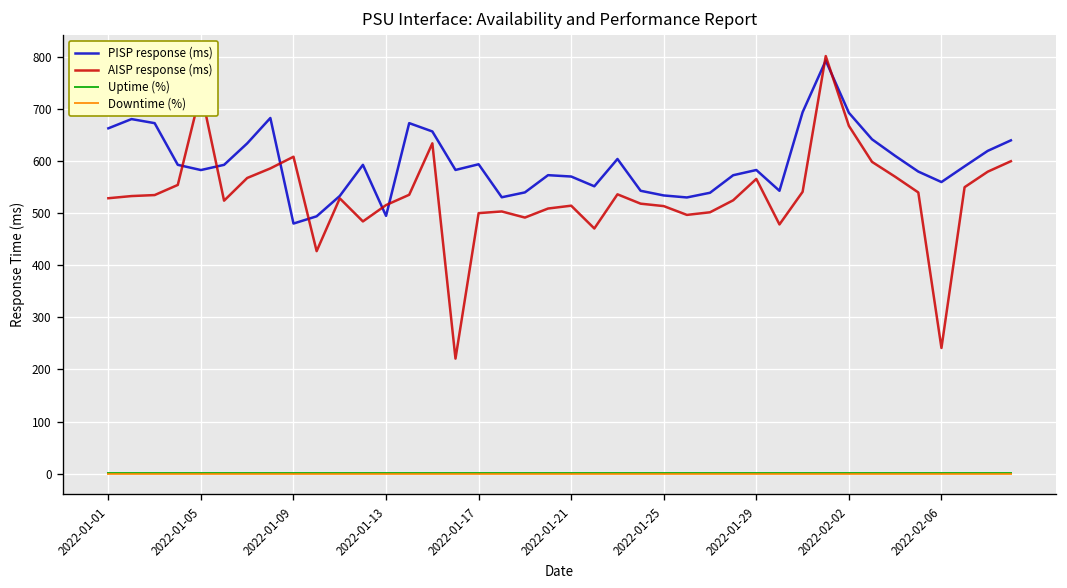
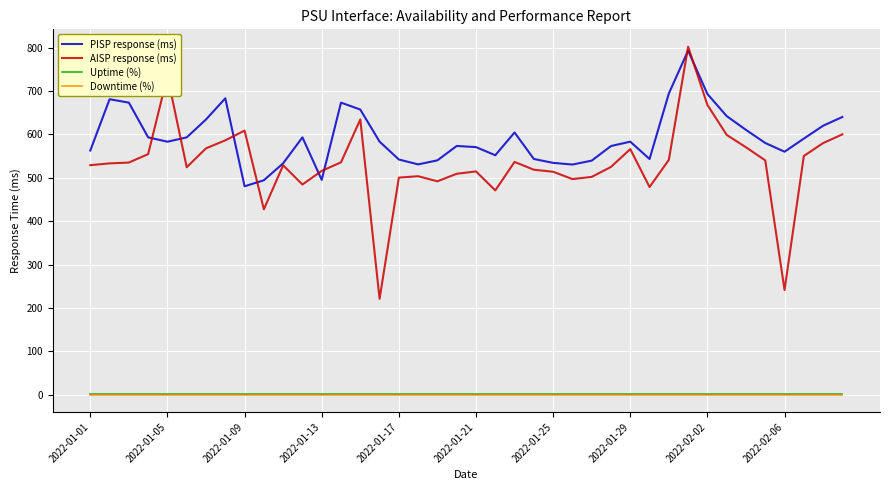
PISP response (ms), 2022-01-01: 660 -> 560
PISP response (ms), 2022-01-17: 590 -> 540
